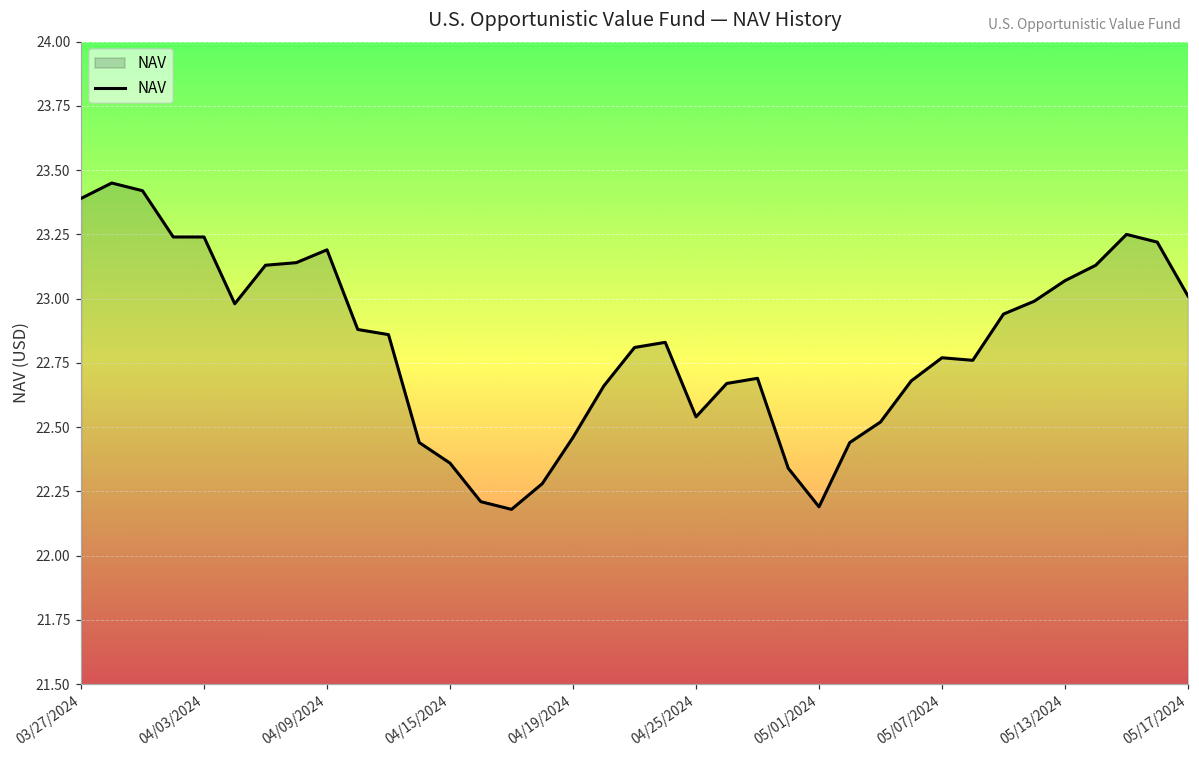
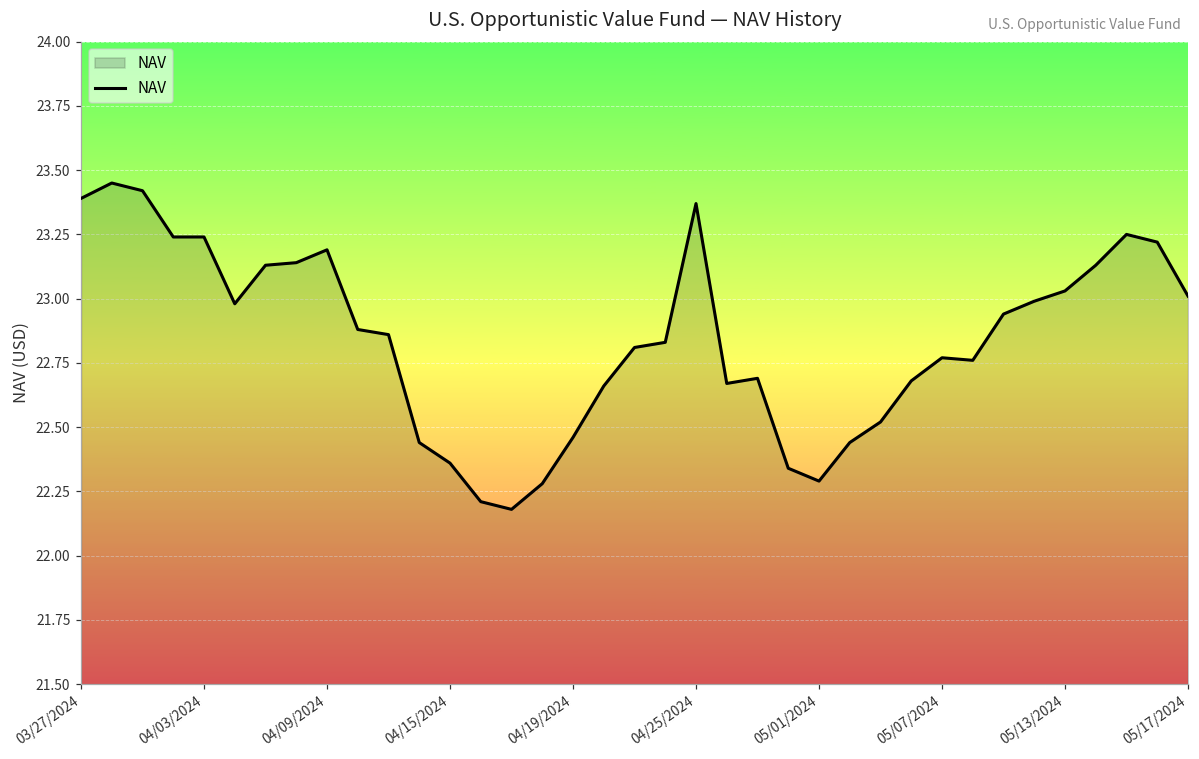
04/25/2024: 22.54 -> 23.37
05/01/2024: 22.19 -> 22.29
05/13/2024: 23.07 -> 23.03
